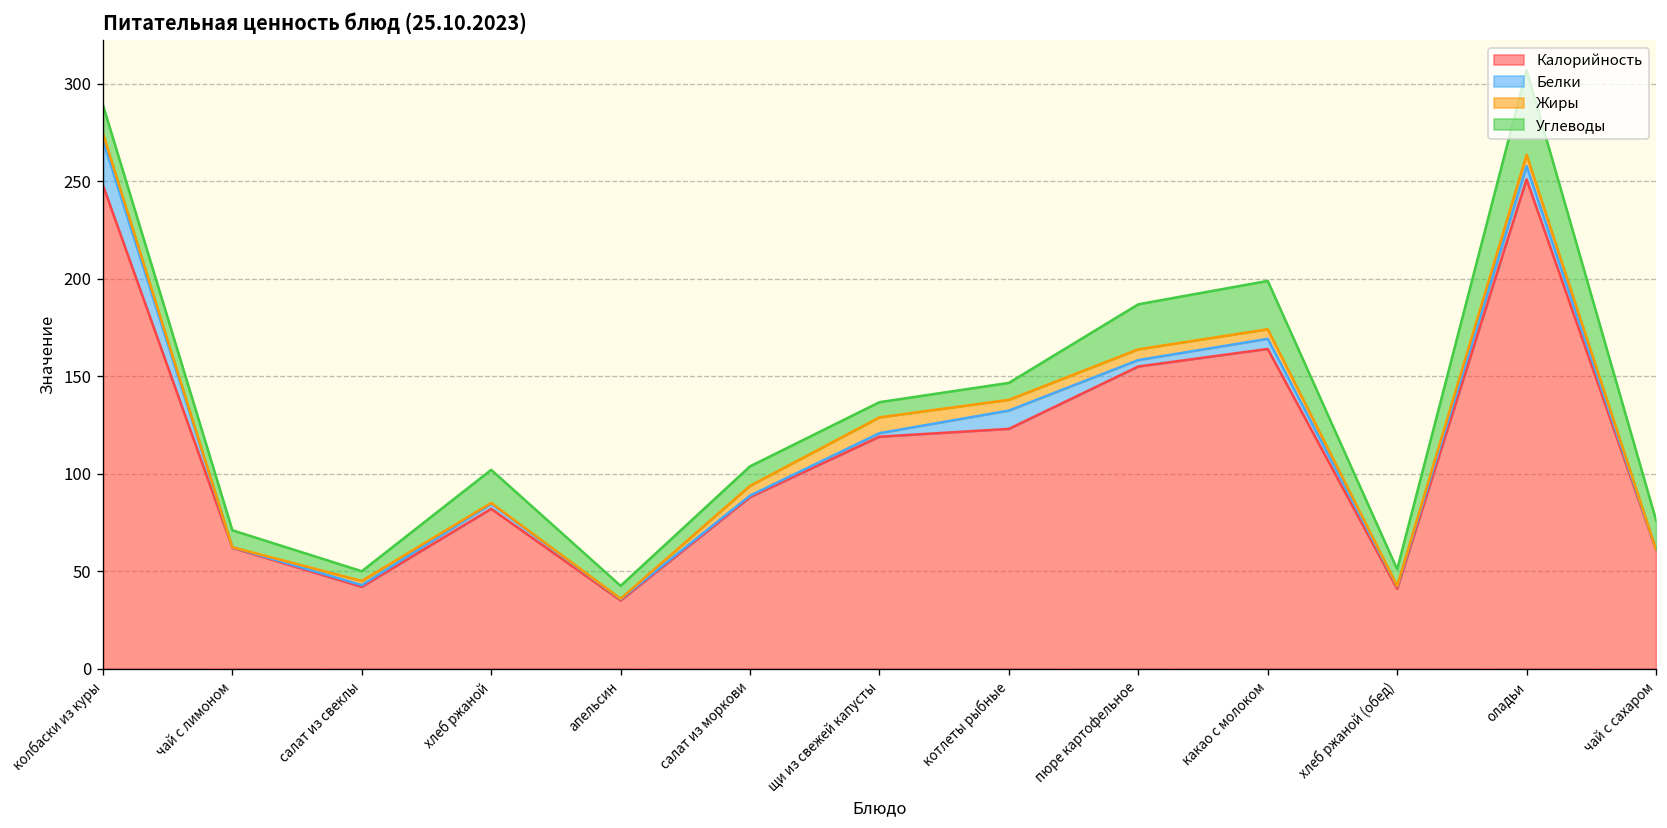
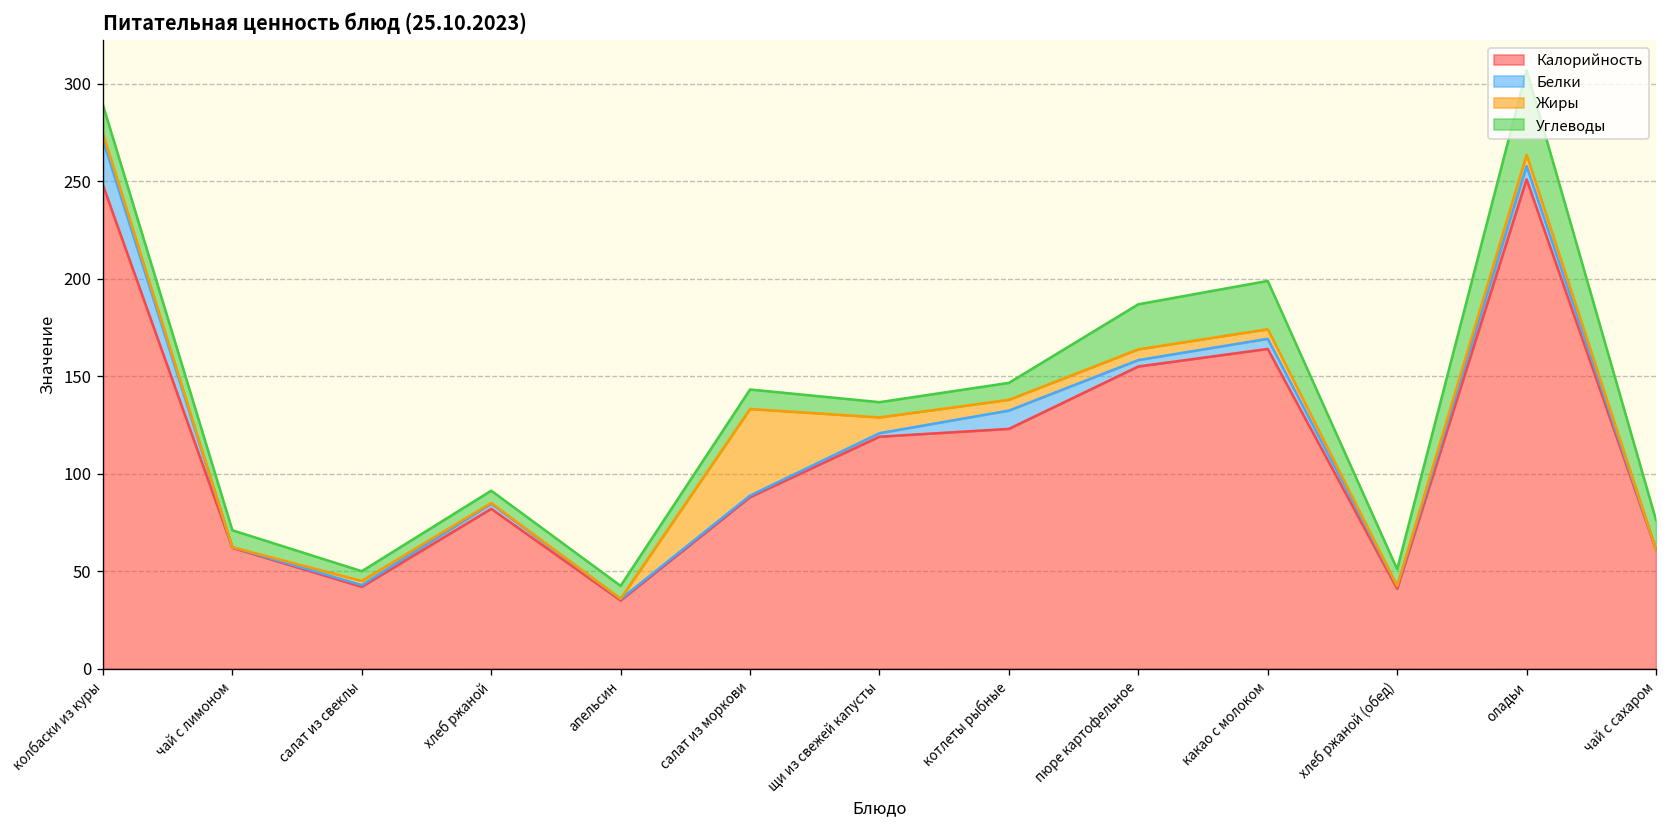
Углеводы, хлеб ржаной: 17 -> 6
Жиры, салат из моркови: 5 -> 44
